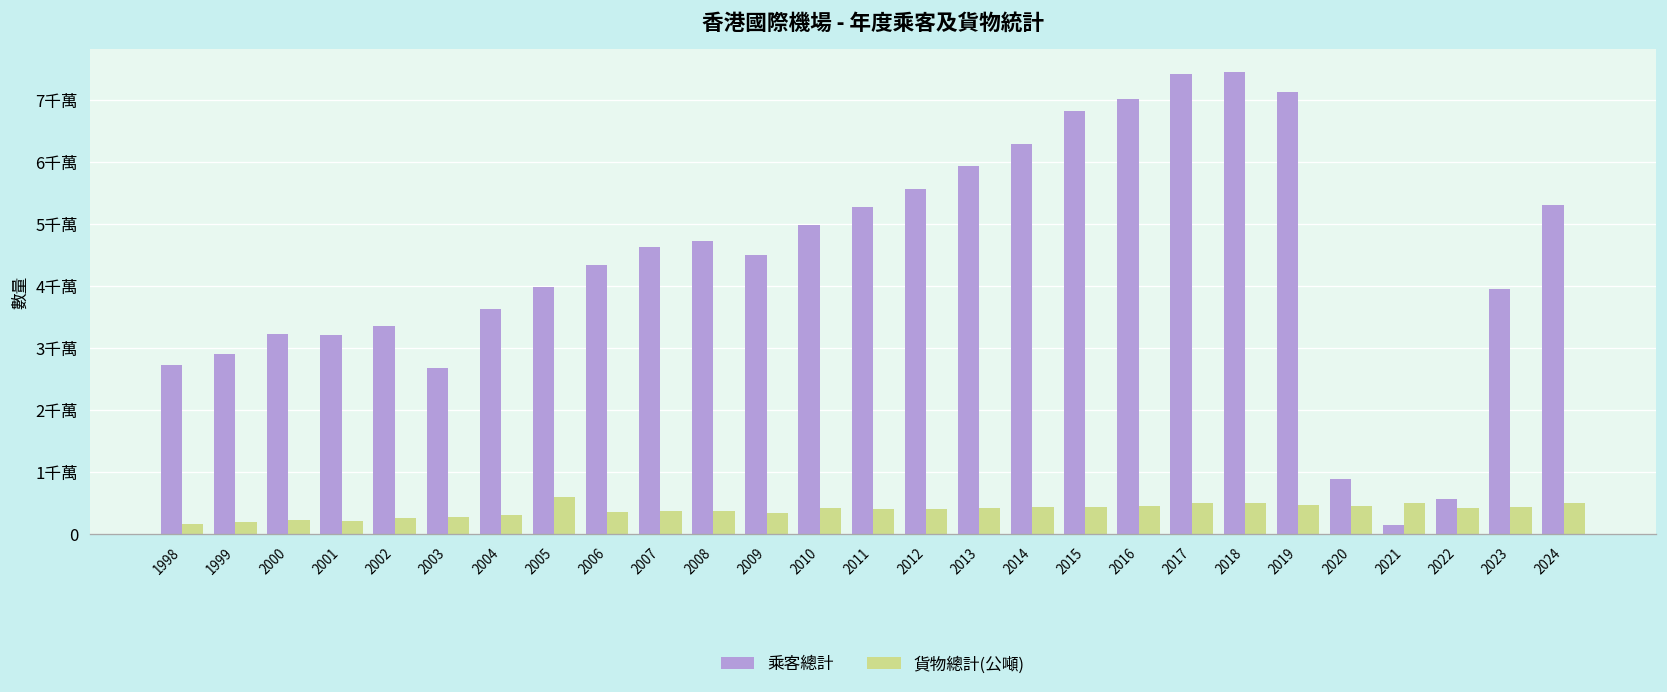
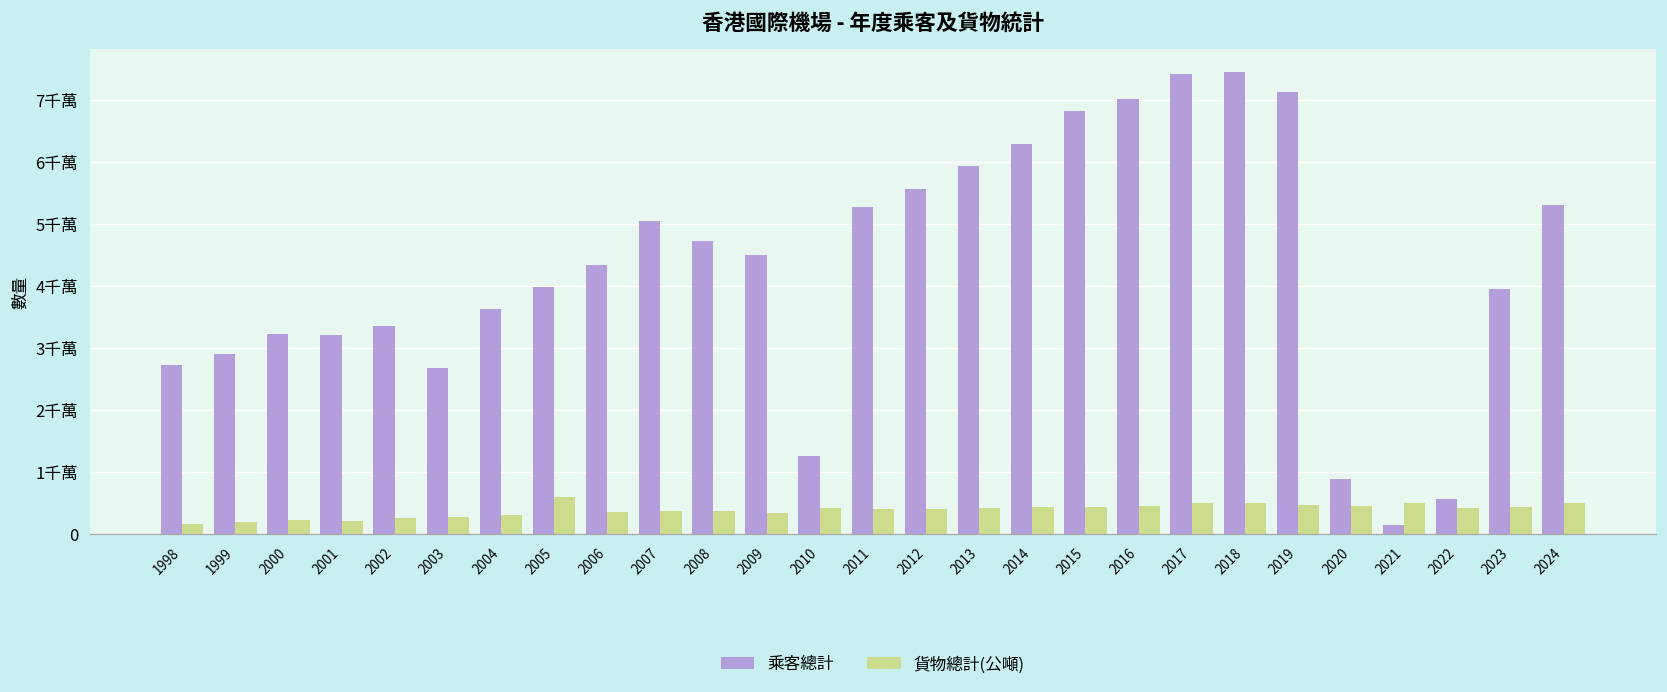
乘客總計, 2007: 4.6千萬 -> 5.0千萬
乘客總計, 2010: 5.0千萬 -> 1.2千萬
